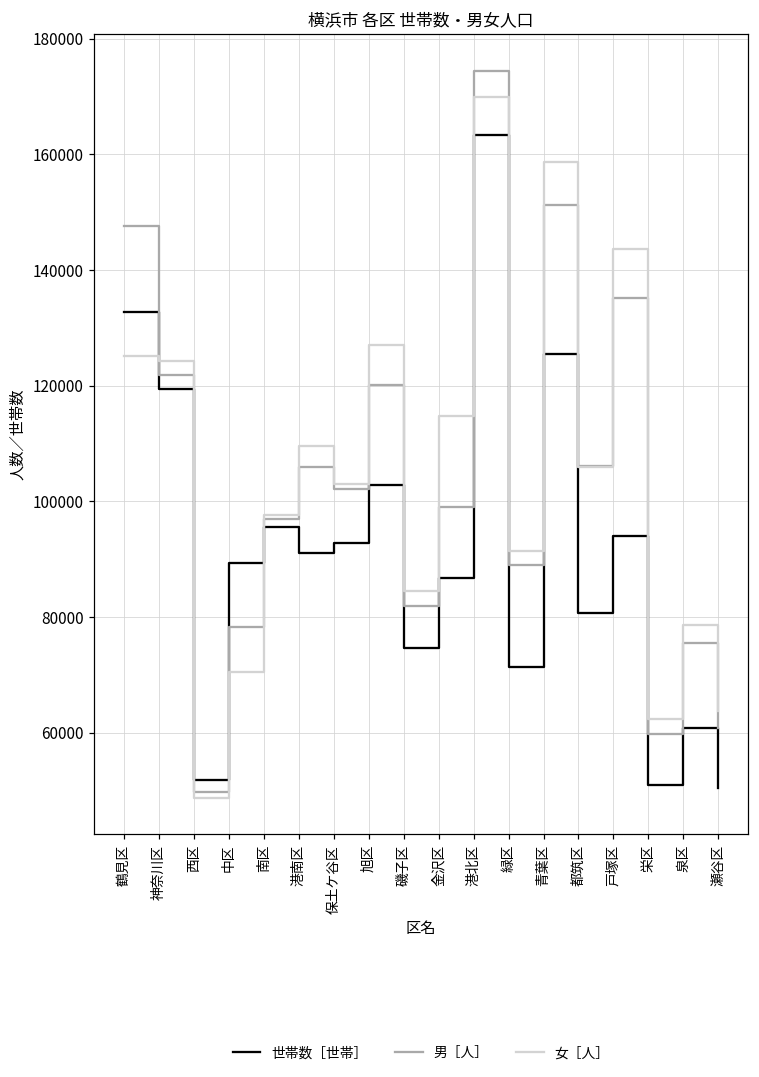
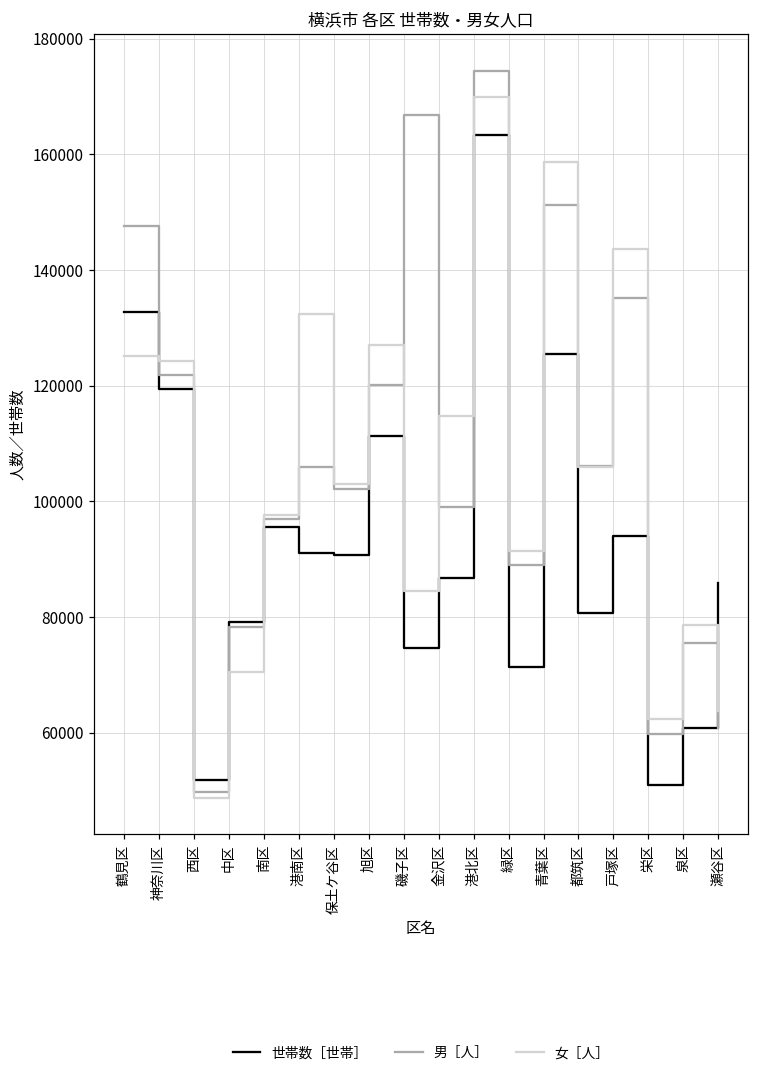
世帯数［世帯］, 中区: 89000 -> 79000
女［人］, 港南区: 110000 -> 132000
世帯数［世帯］, 保土ケ谷区: 93000 -> 91000
世帯数［世帯］, 旭区: 103000 -> 111000
男［人］, 磯子区: 82000 -> 167000
世帯数［世帯］, 瀬谷区: 50000 -> 86000
